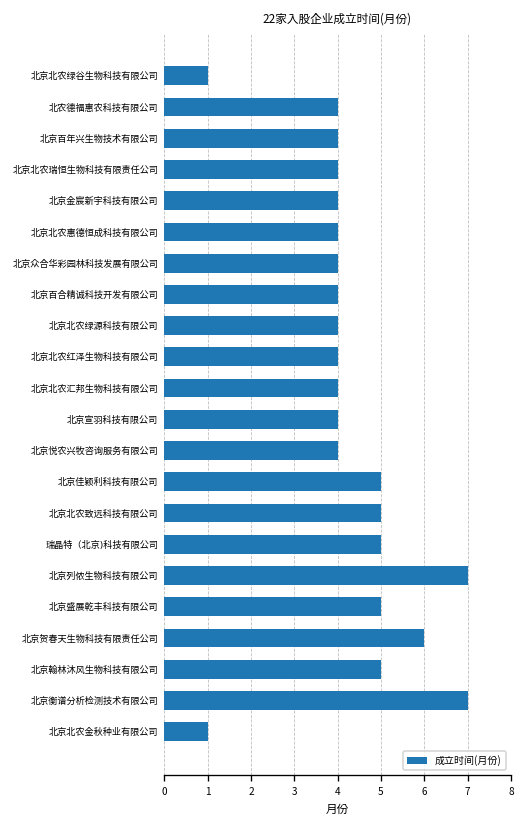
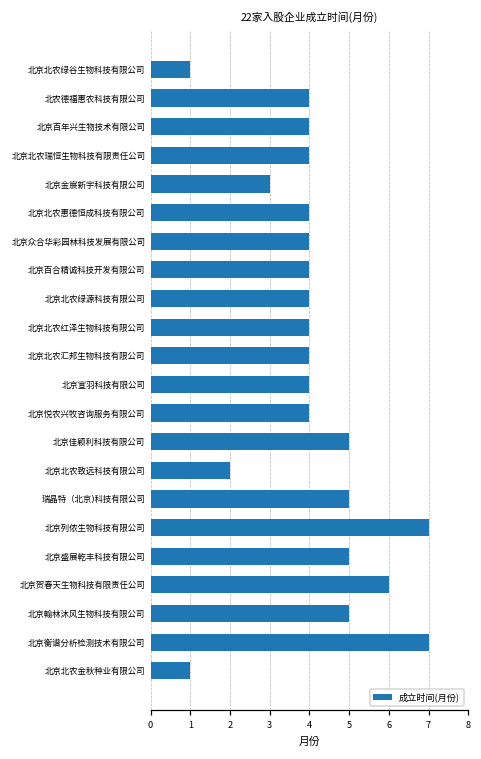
北京金宸新宇科技有限公司: 4 -> 3
北京北农致远科技有限公司: 5 -> 2
